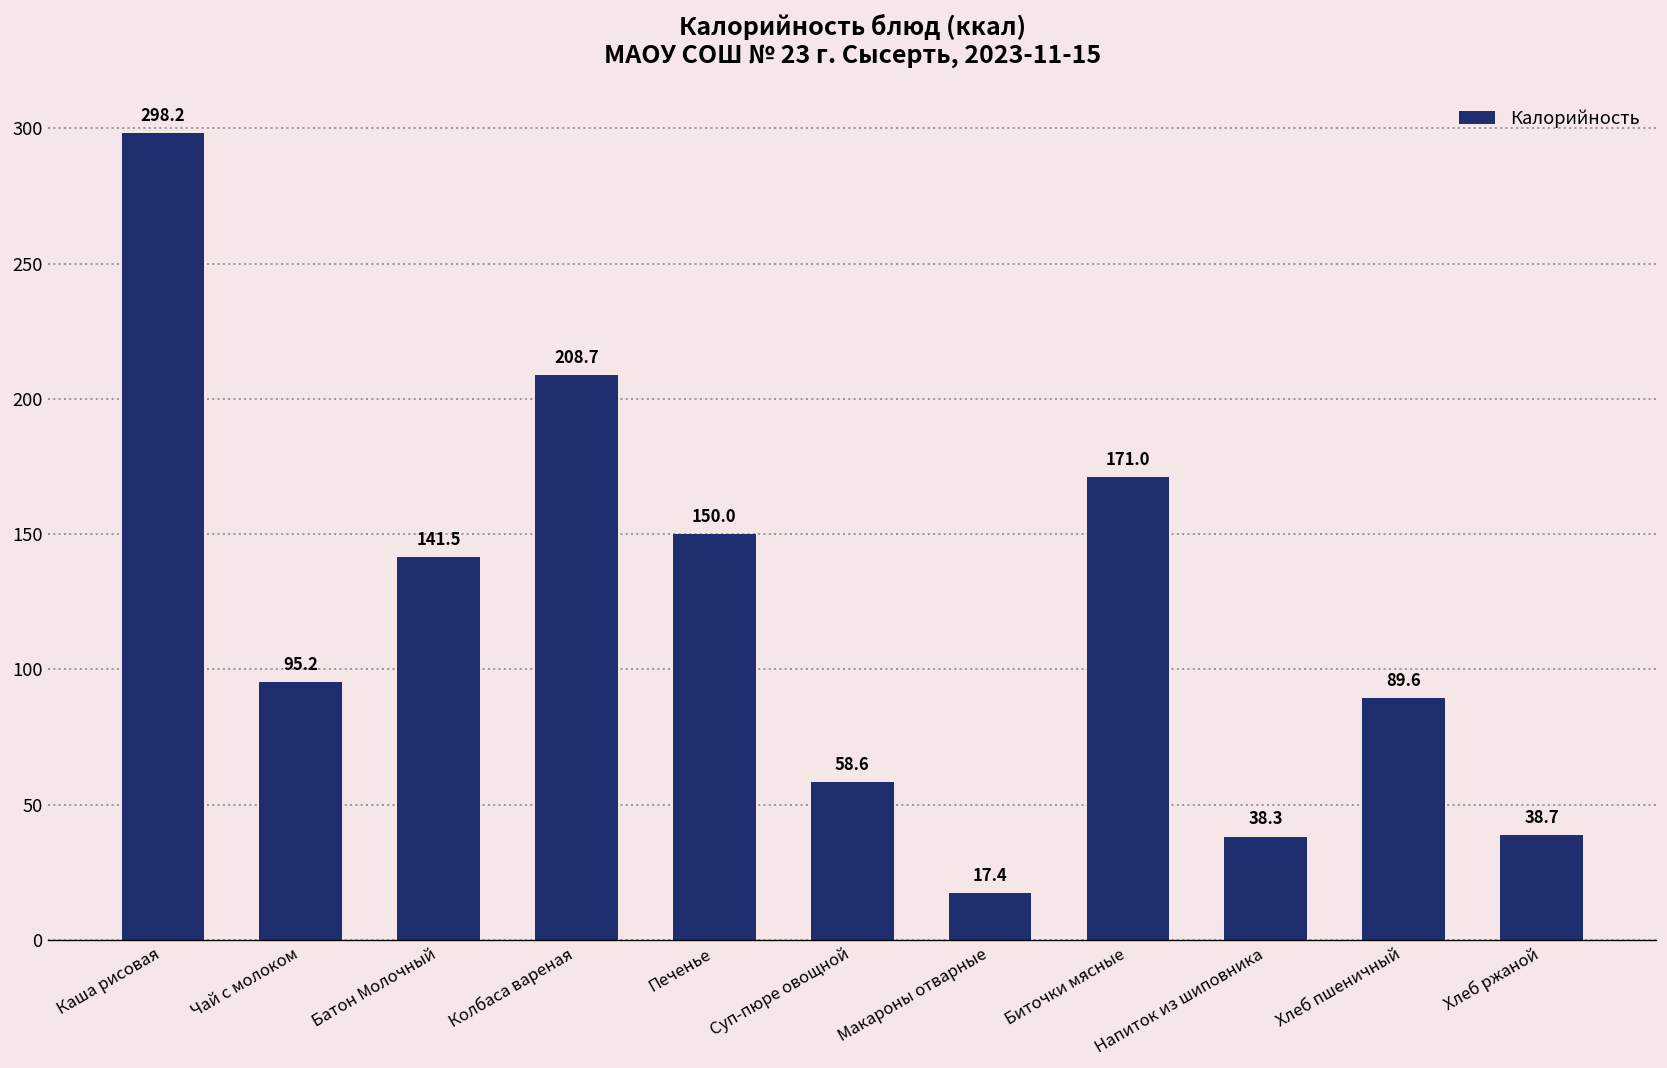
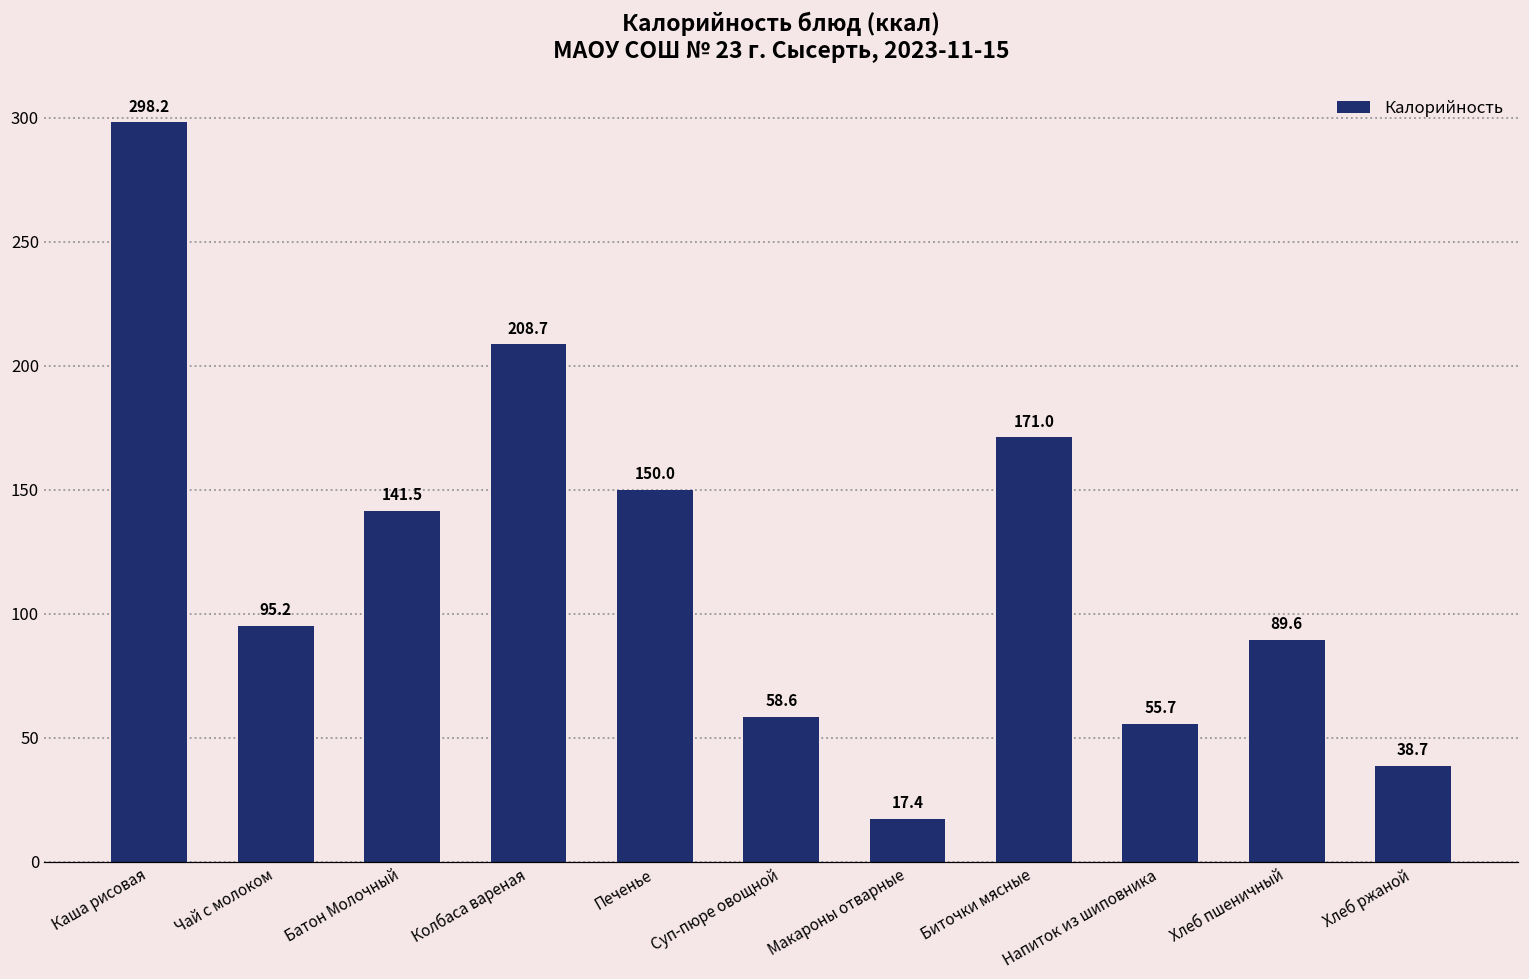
Напиток из шиповника: 38.3 -> 55.7
